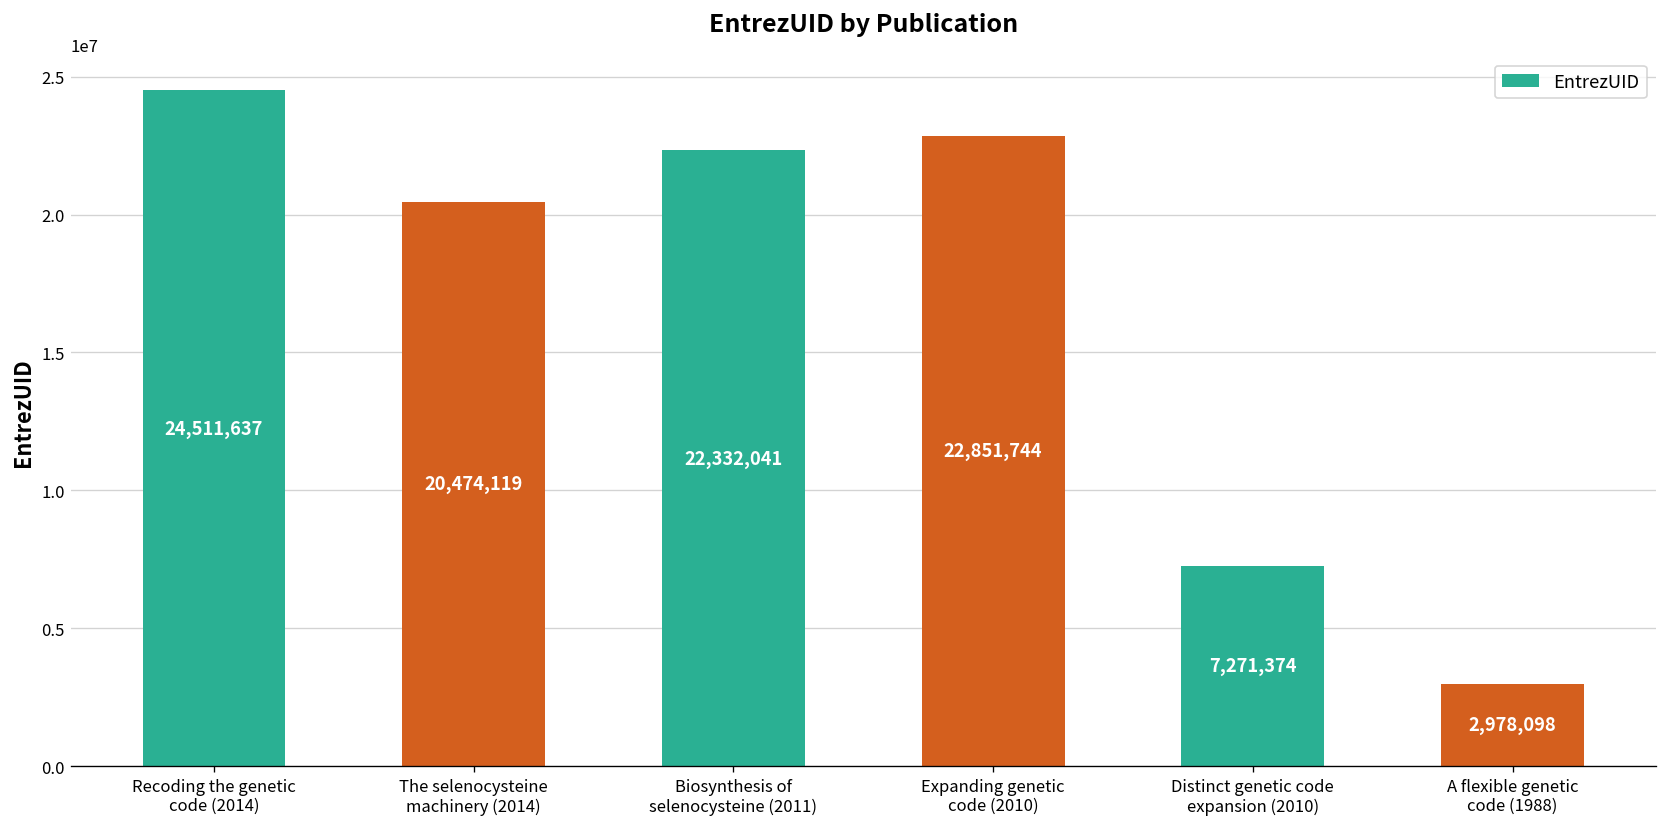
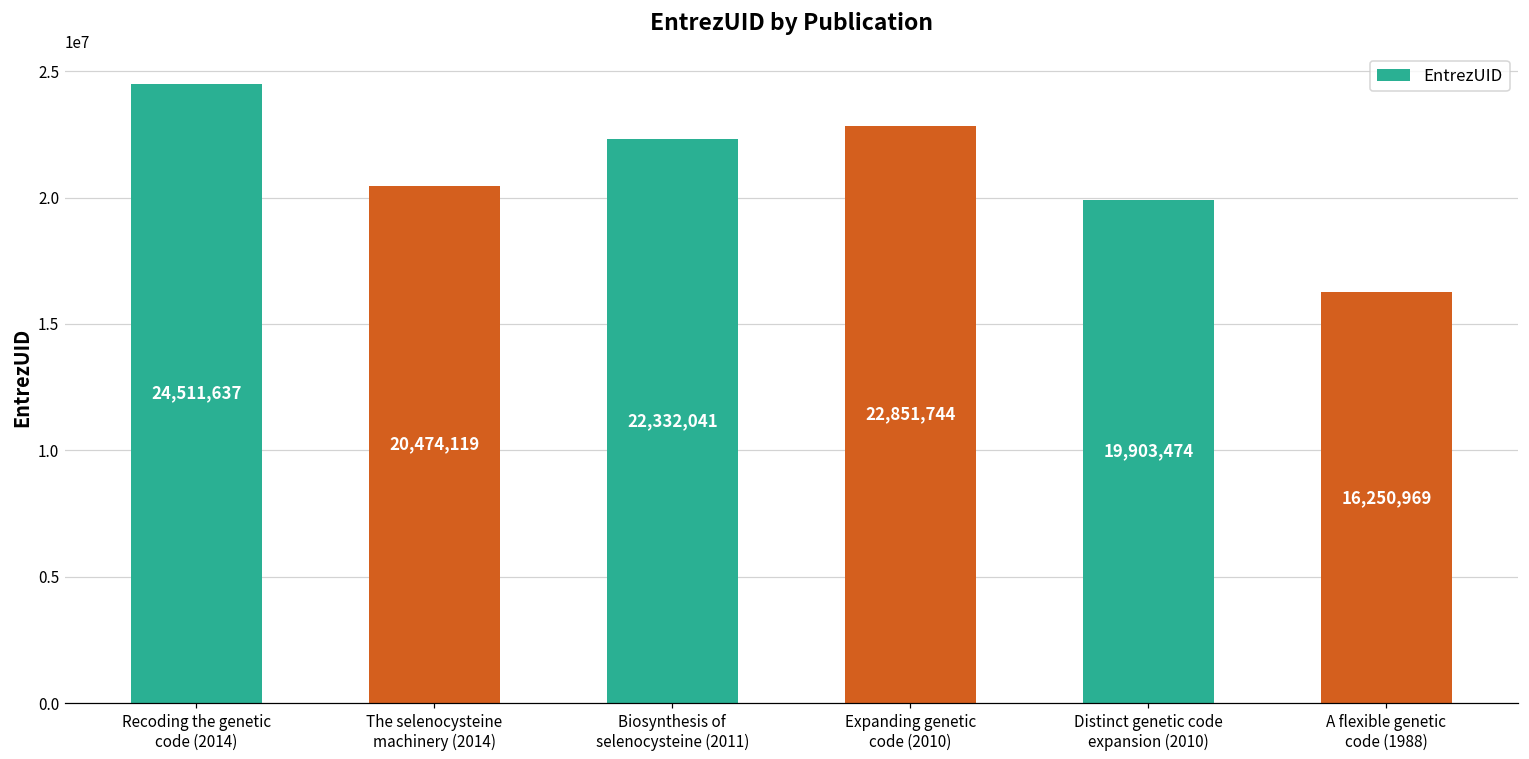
Distinct genetic code expansion (2010): 7,271,374 -> 19,903,474
A flexible genetic code (1988): 2,978,098 -> 16,250,969
